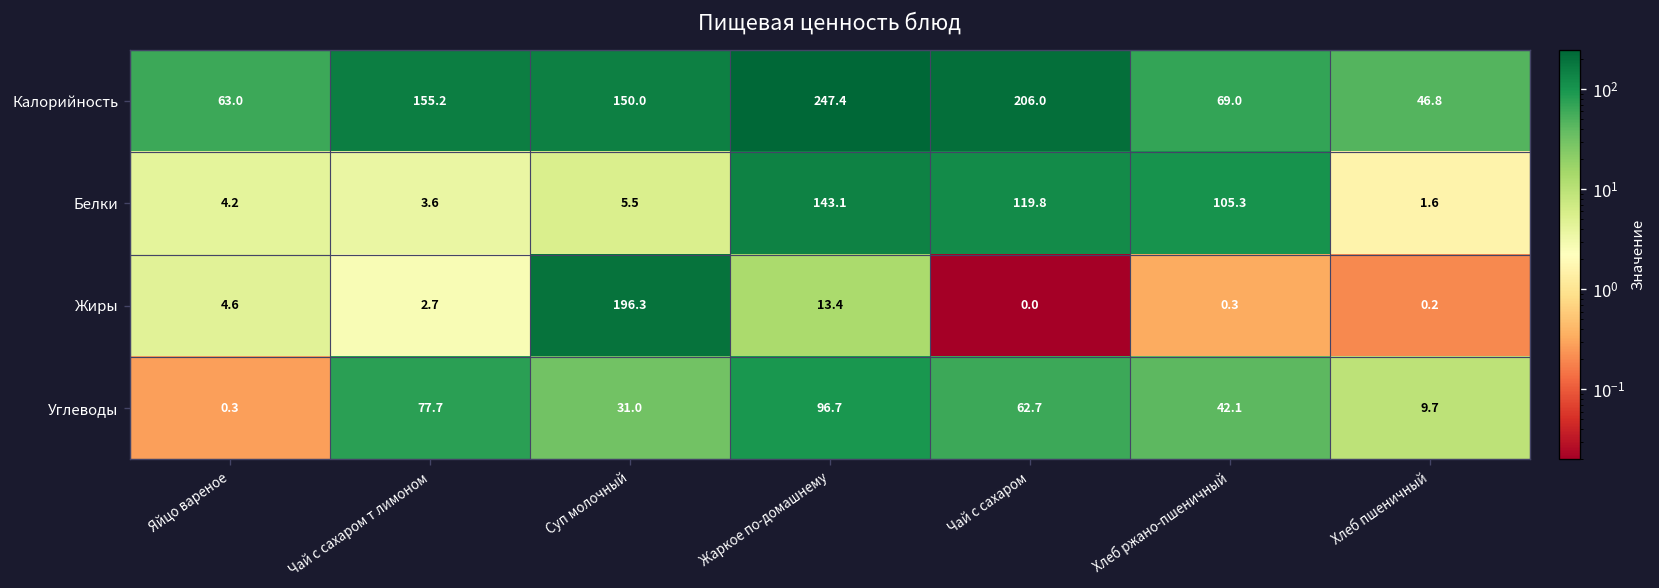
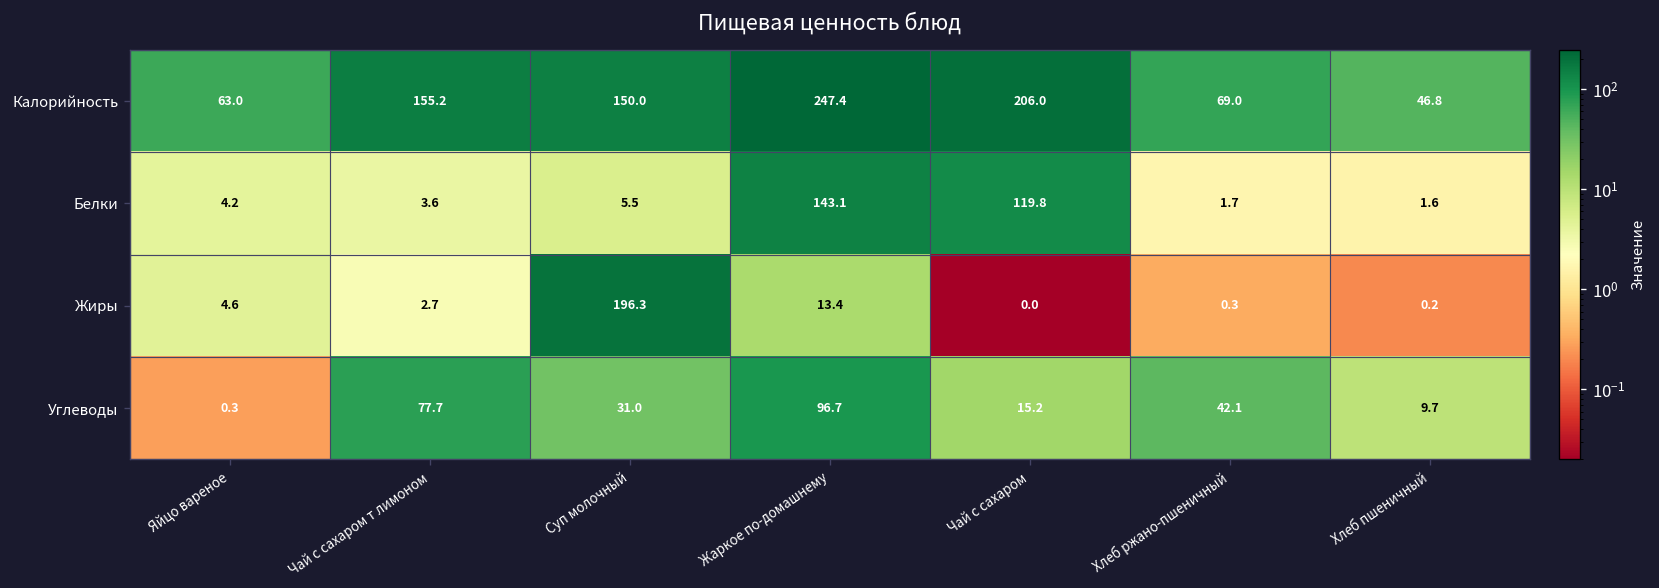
Белки, Хлеб ржано-пшеничный: 105.3 -> 1.7
Углеводы, Чай с сахаром: 62.7 -> 15.2
